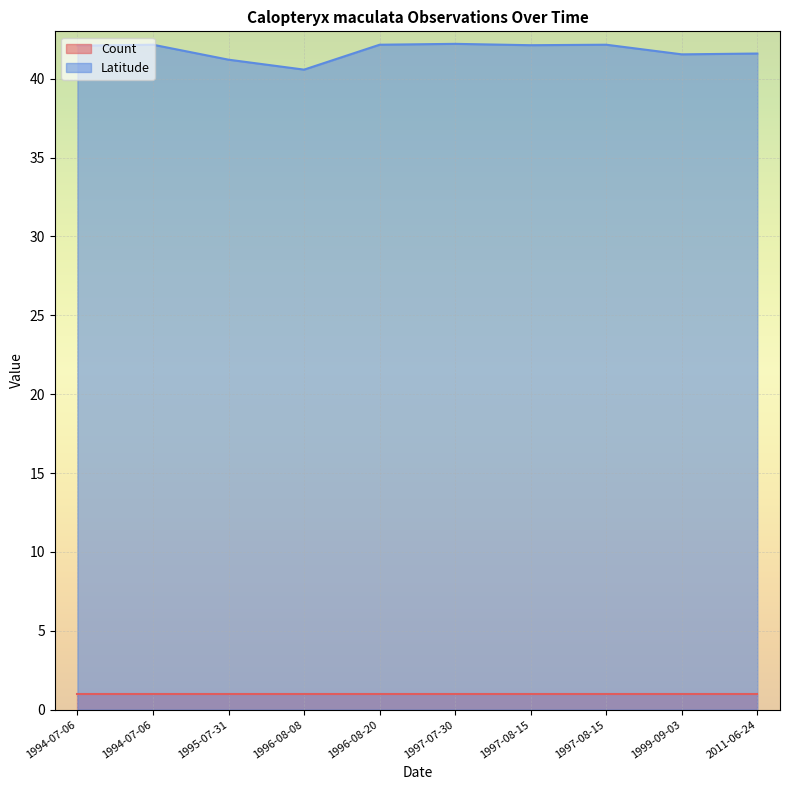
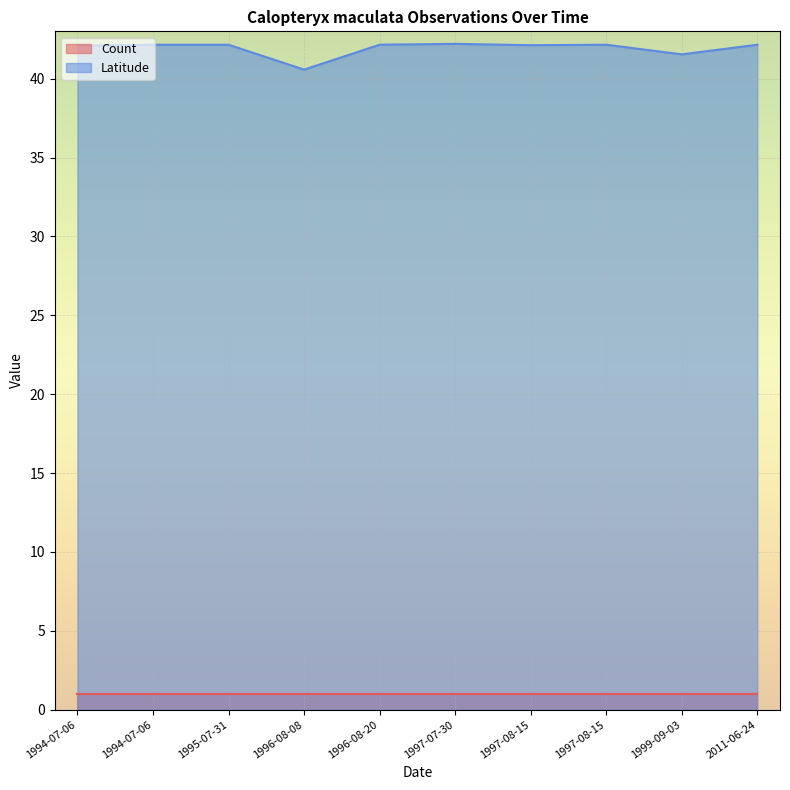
Latitude, 1995-07-31: 41.2 -> 42.2
Latitude, 2011-06-24: 41.6 -> 42.2
